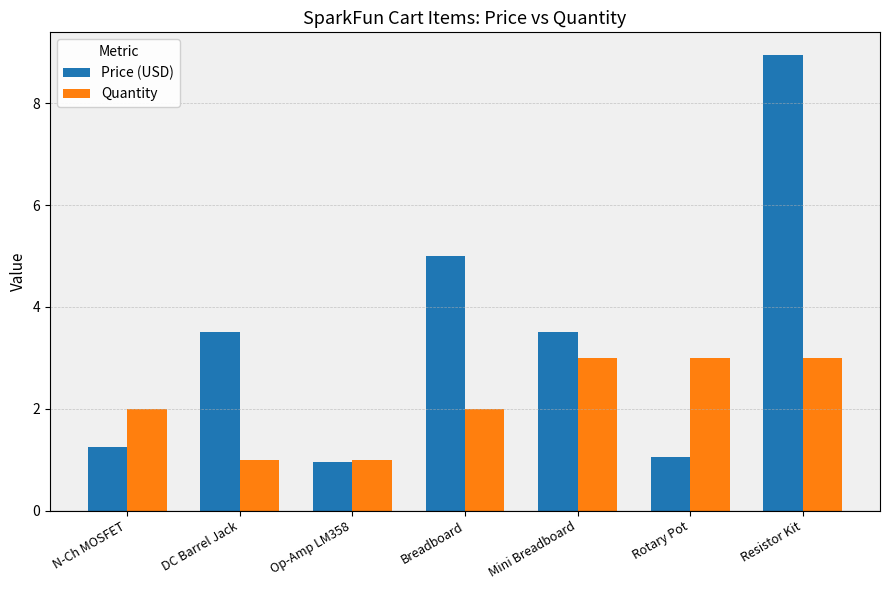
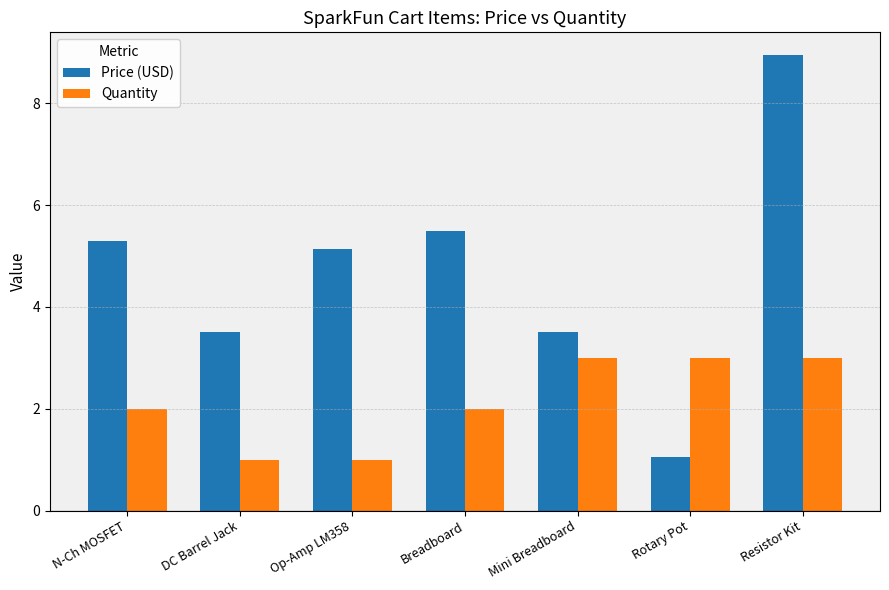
Price (USD), N-Ch MOSFET: 1.3 -> 5.3
Price (USD), Op-Amp LM358: 1.0 -> 5.1
Price (USD), Breadboard: 5.0 -> 5.5
